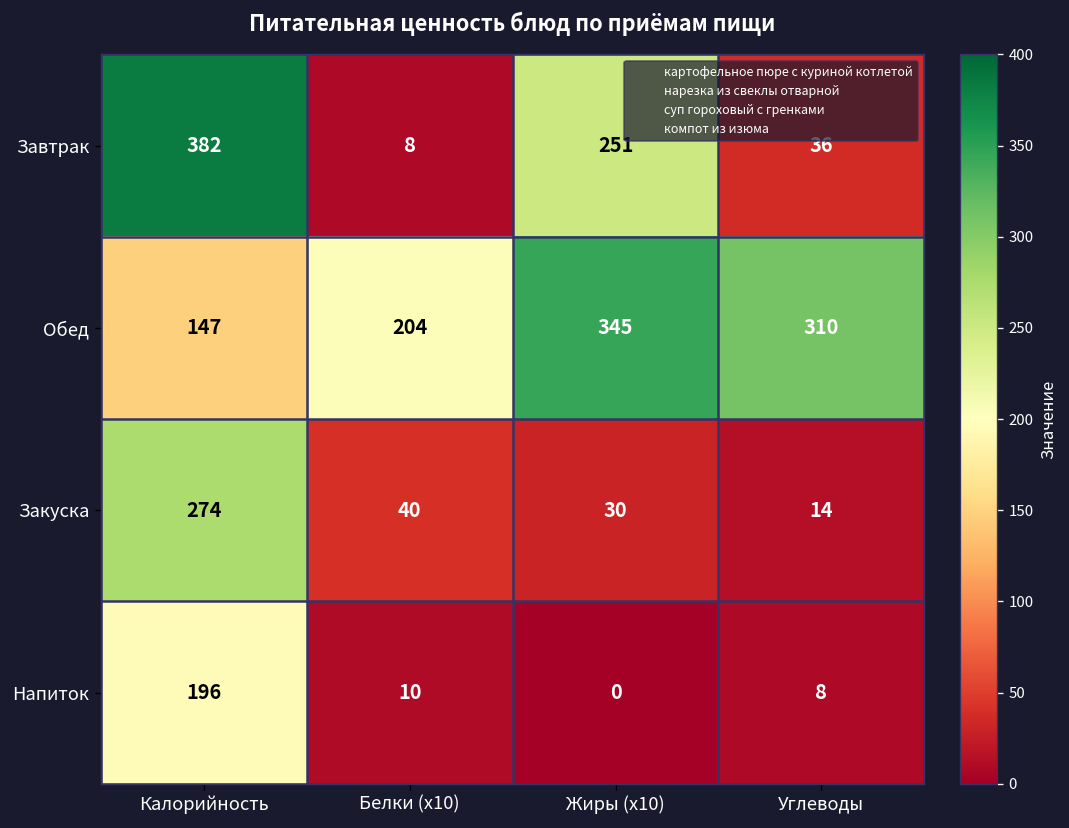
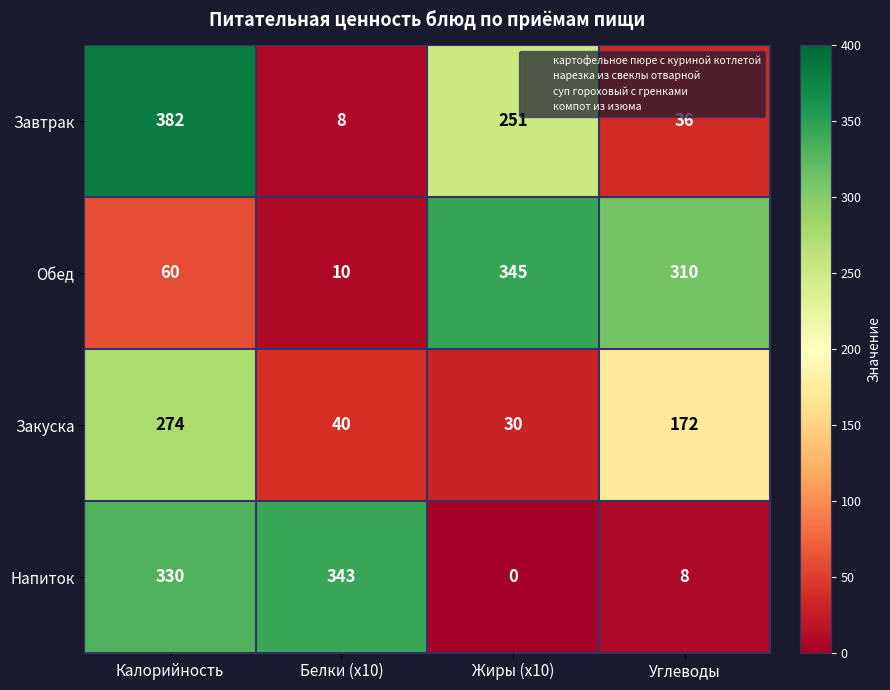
Обед, Калорийность: 147 -> 60
Обед, Белки (x10): 204 -> 10
Закуска, Углеводы: 14 -> 172
Напиток, Калорийность: 196 -> 330
Напиток, Белки (x10): 10 -> 343
